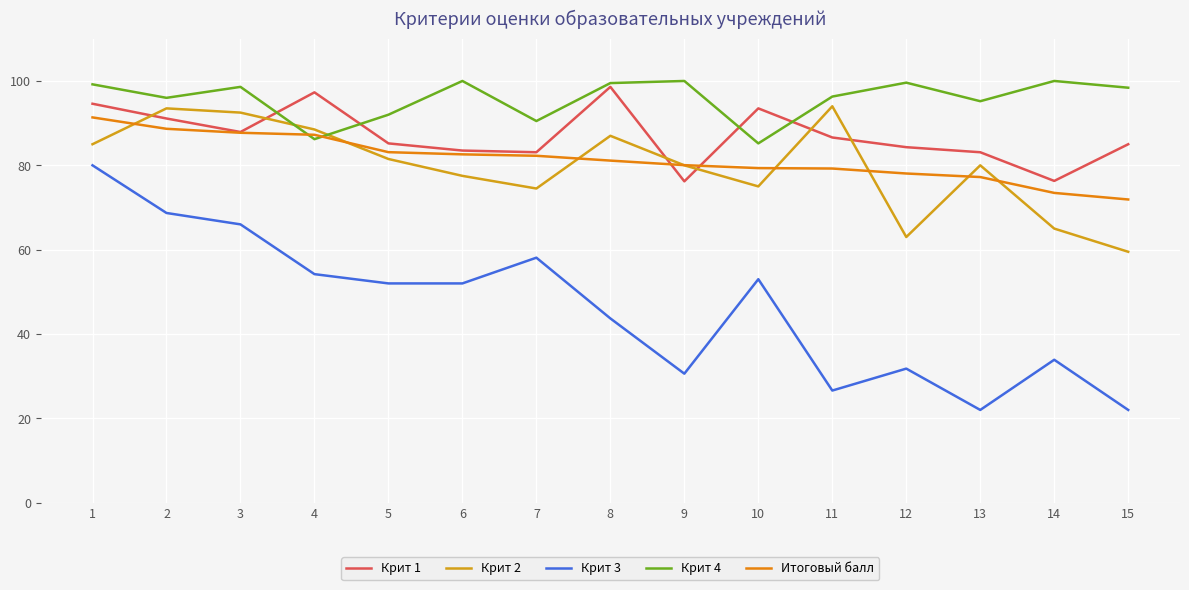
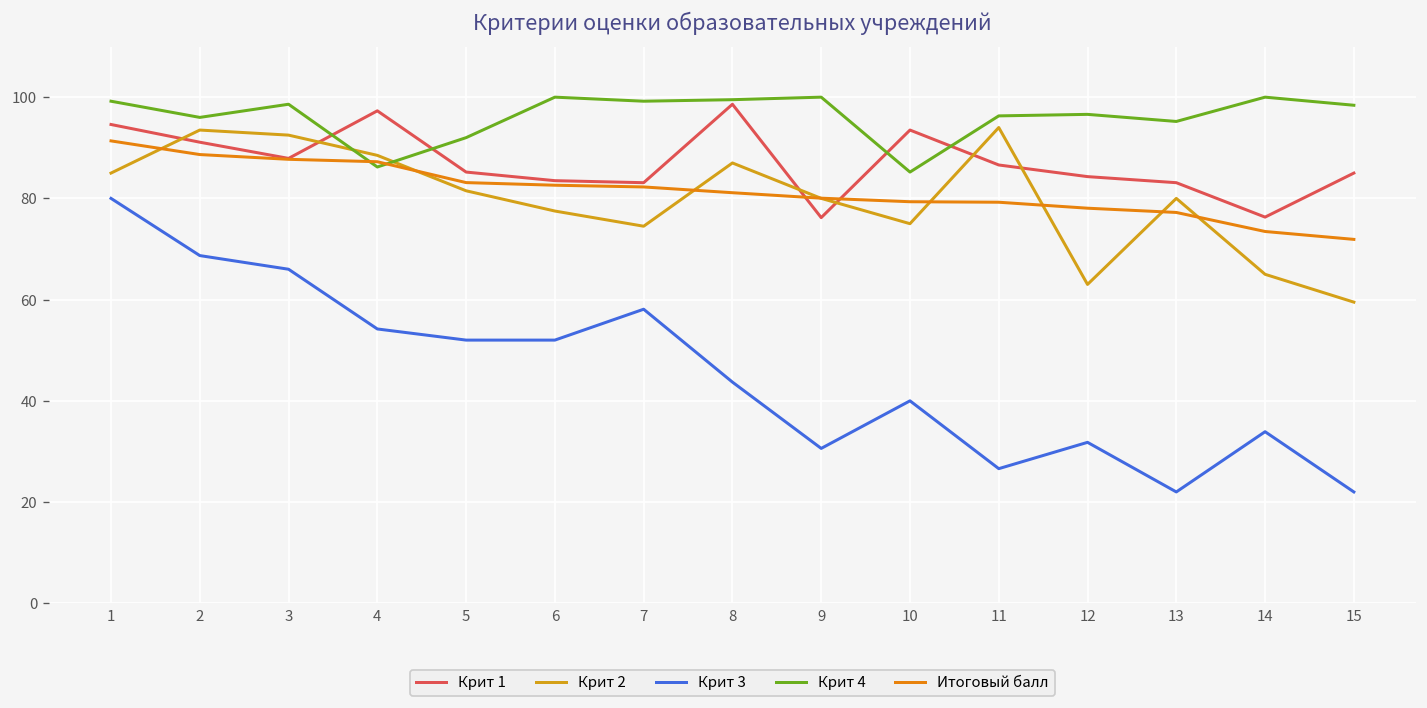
Крит 4, 7: 91 -> 99
Крит 3, 10: 53 -> 40
Крит 4, 12: 100 -> 97
